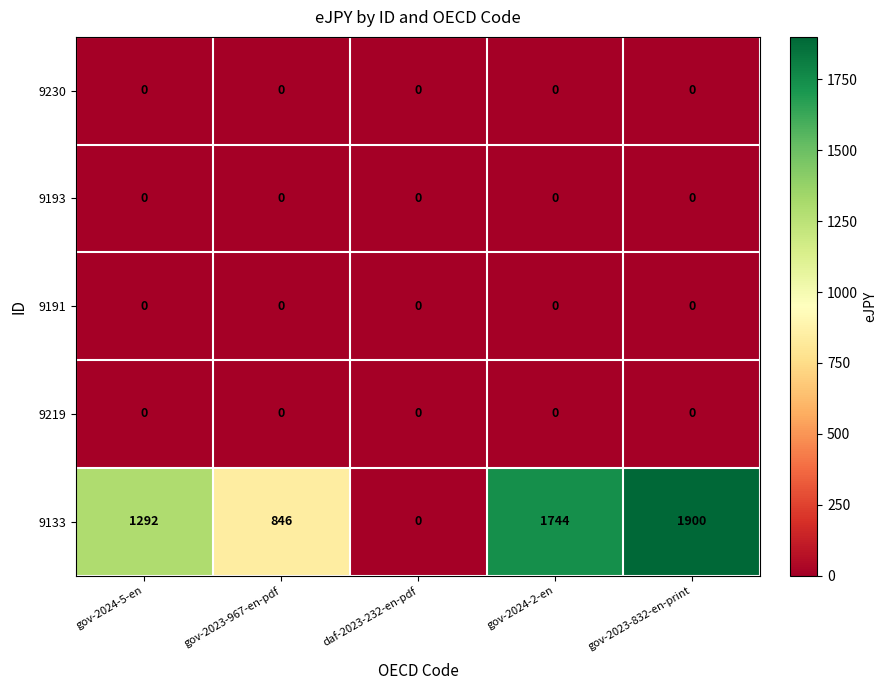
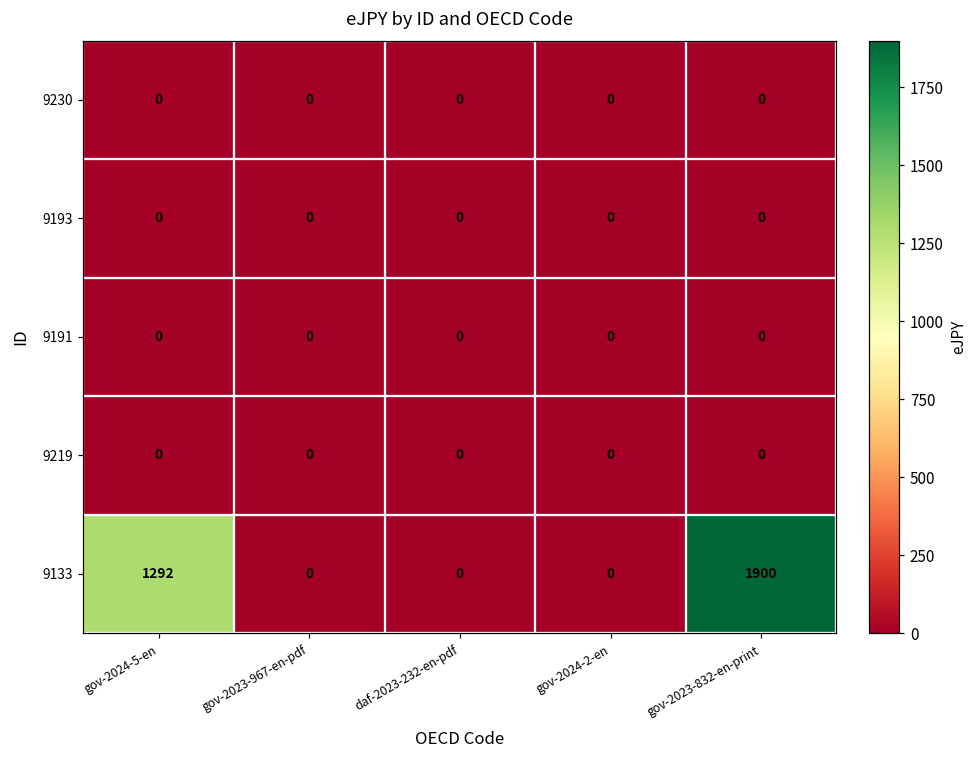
9133, gov-2023-967-en-pdf: 846 -> 0
9133, gov-2024-2-en: 1744 -> 0
